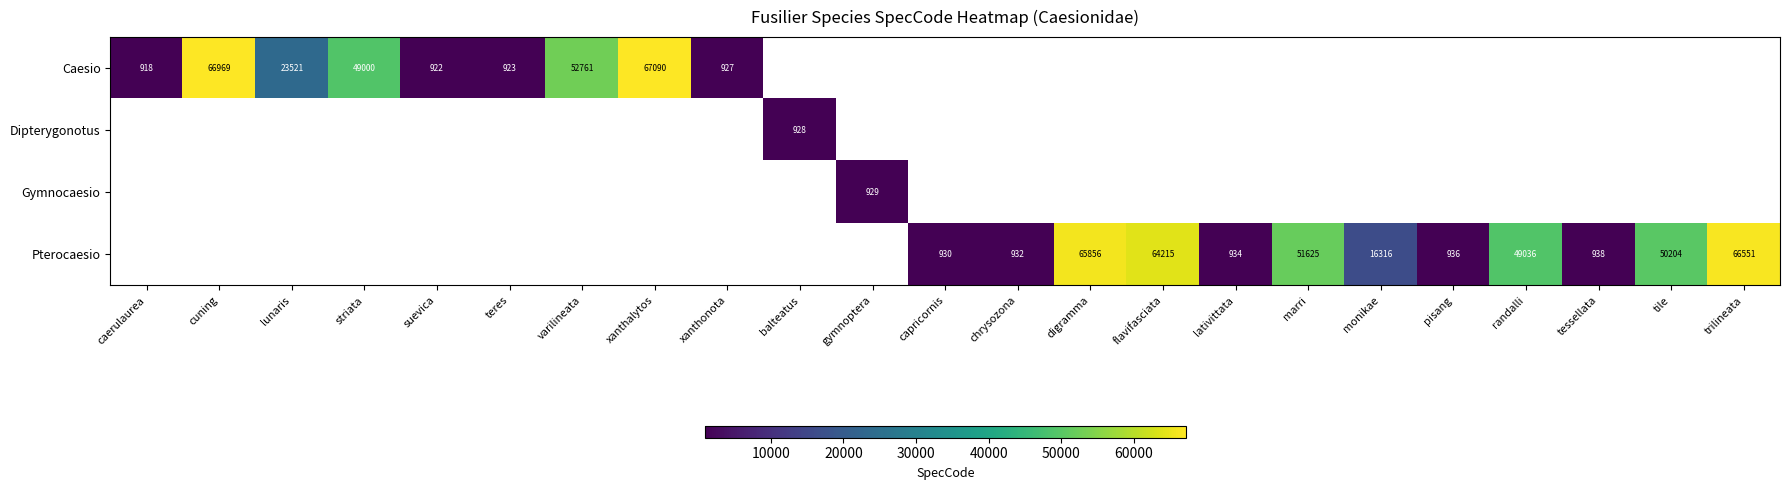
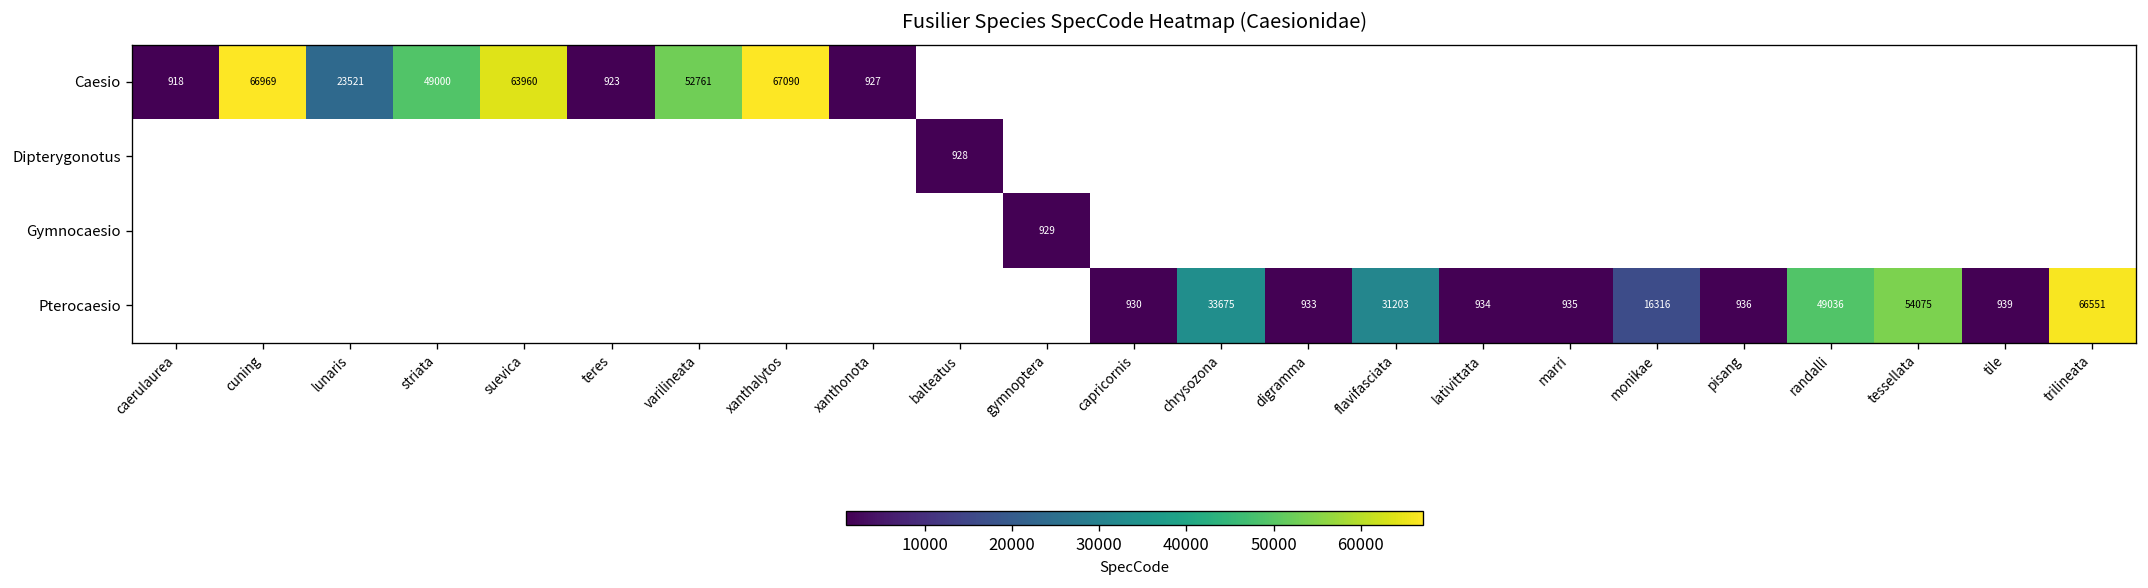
Caesio, suevica: 922 -> 63960
Pterocaesio, chrysozona: 932 -> 33675
Pterocaesio, digramma: 65856 -> 933
Pterocaesio, flavifasciata: 64215 -> 31203
Pterocaesio, marri: 51625 -> 935
Pterocaesio, tessellata: 938 -> 54075
Pterocaesio, tile: 50204 -> 939
